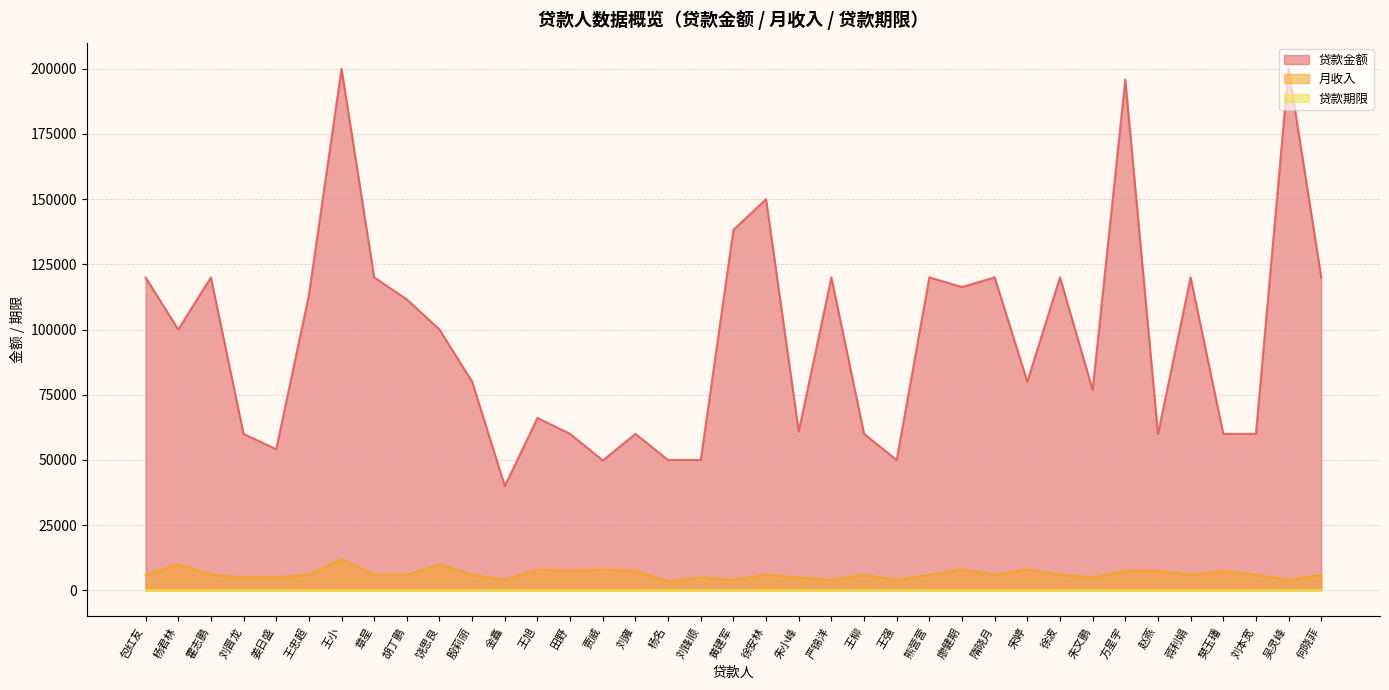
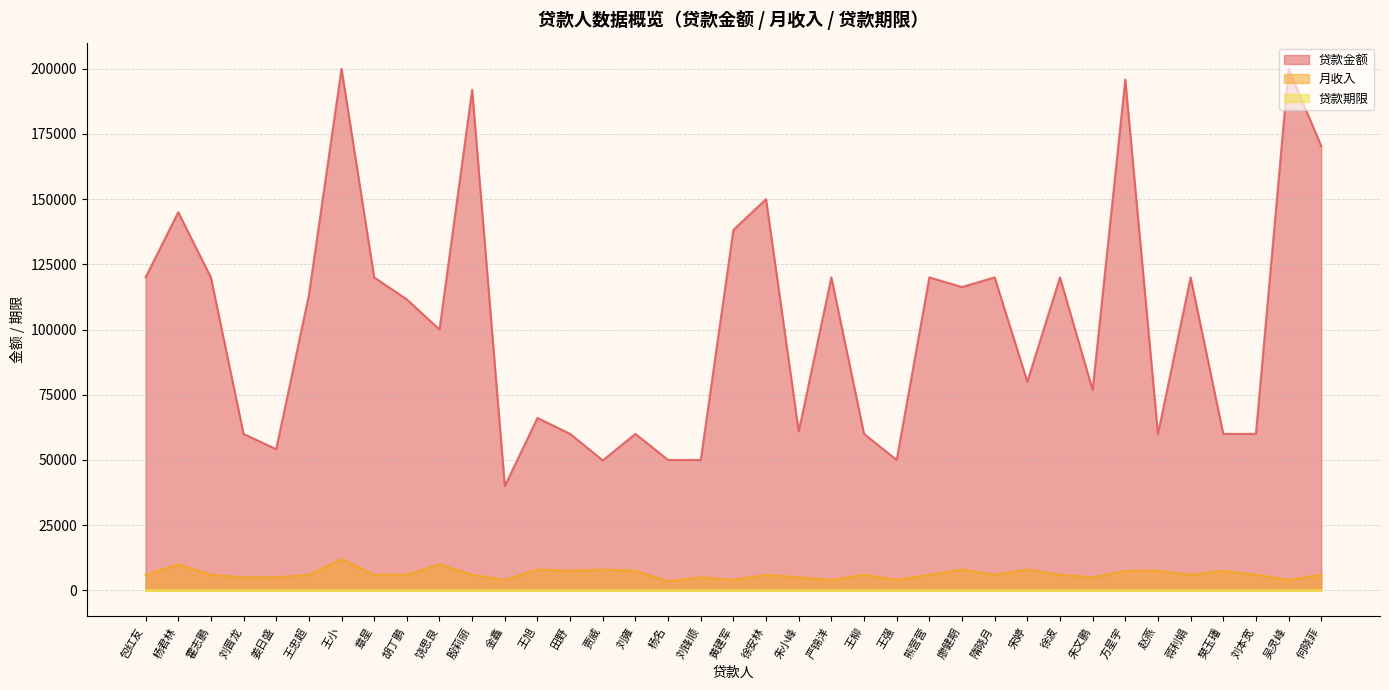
贷款金额, 杨君林: 100000 -> 145000
贷款金额, 殷莉丽: 80000 -> 192000
贷款金额, 何晓菲: 120000 -> 170000
